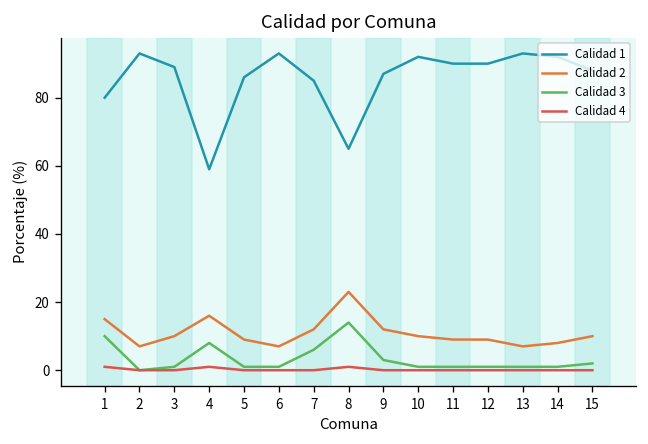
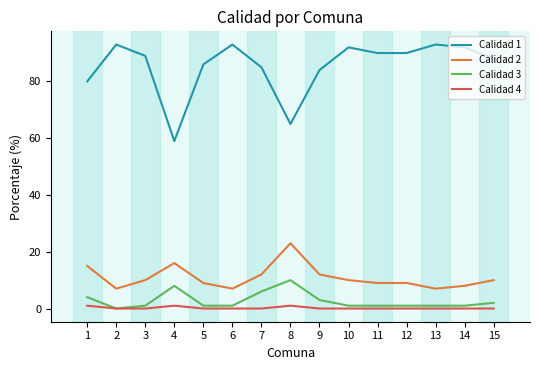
Calidad 3, 1: 10 -> 4
Calidad 3, 8: 14 -> 10
Calidad 1, 9: 87 -> 84
